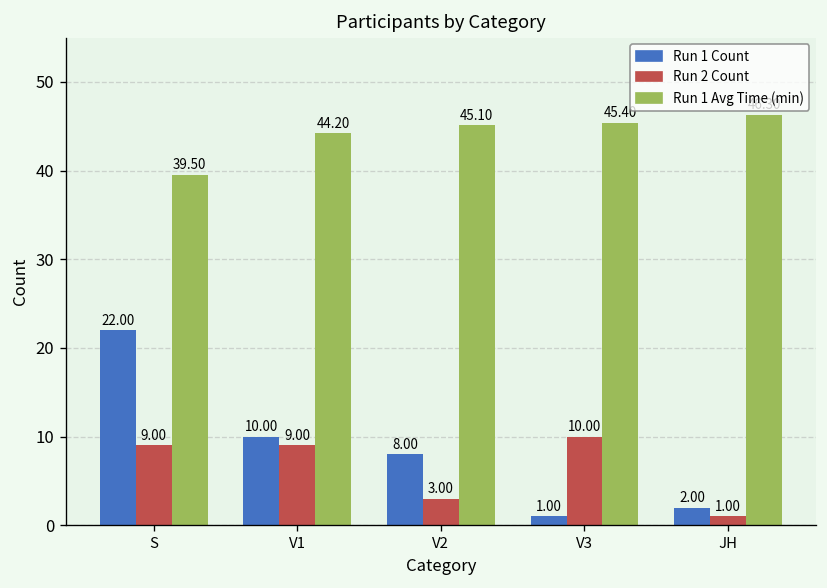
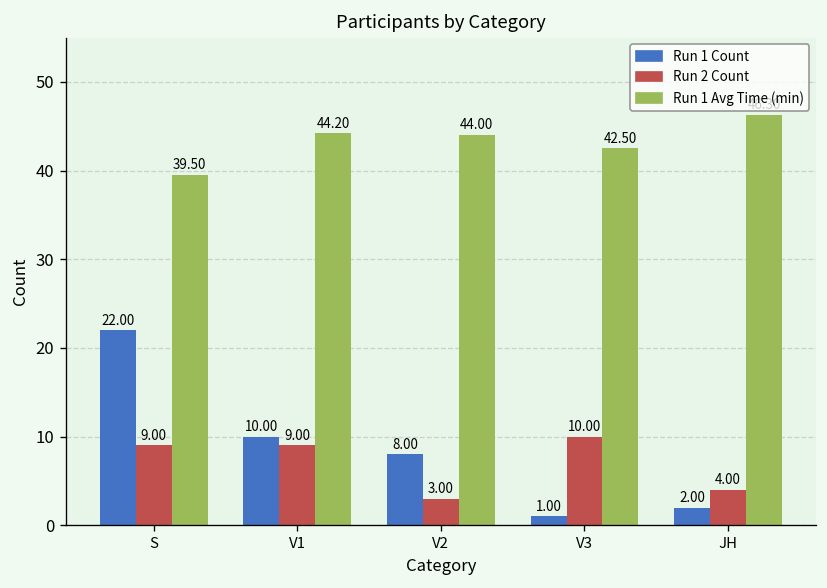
Run 1 Avg Time (min), V2: 45.10 -> 44.00
Run 1 Avg Time (min), V3: 45.40 -> 42.50
Run 2 Count, JH: 1.00 -> 4.00
